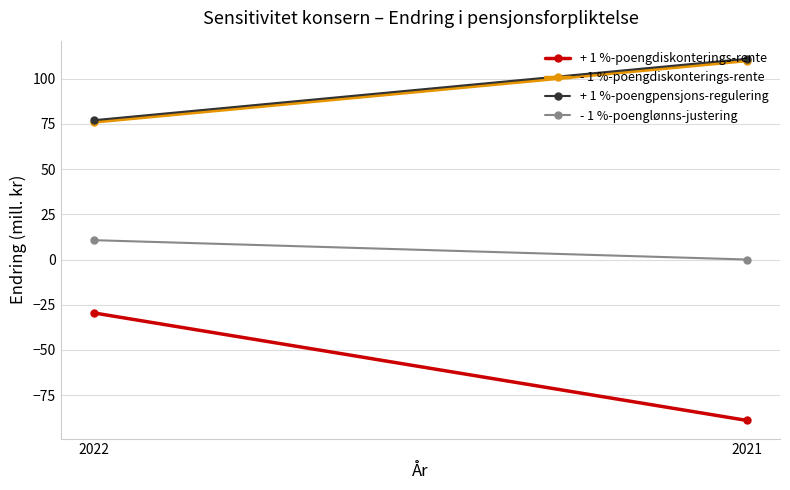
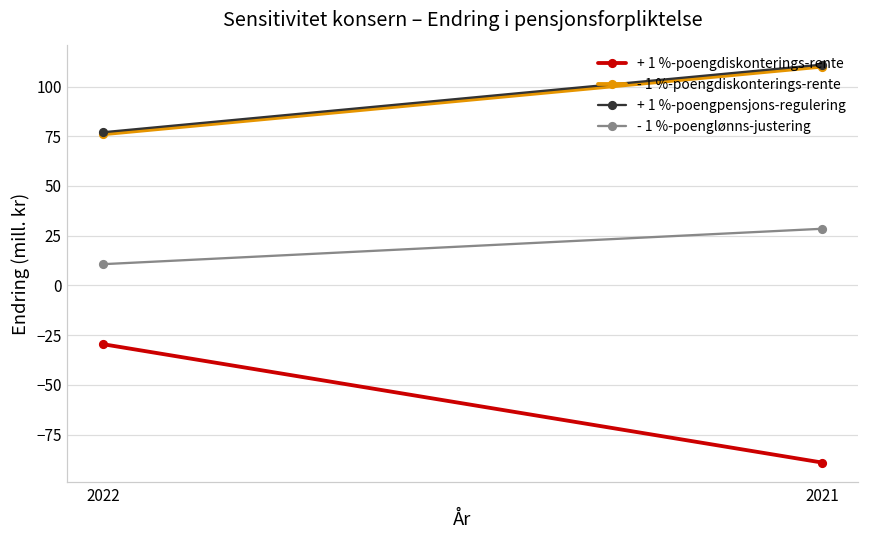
- 1 %-poenglønns-justering, 2021: 0 -> 29
